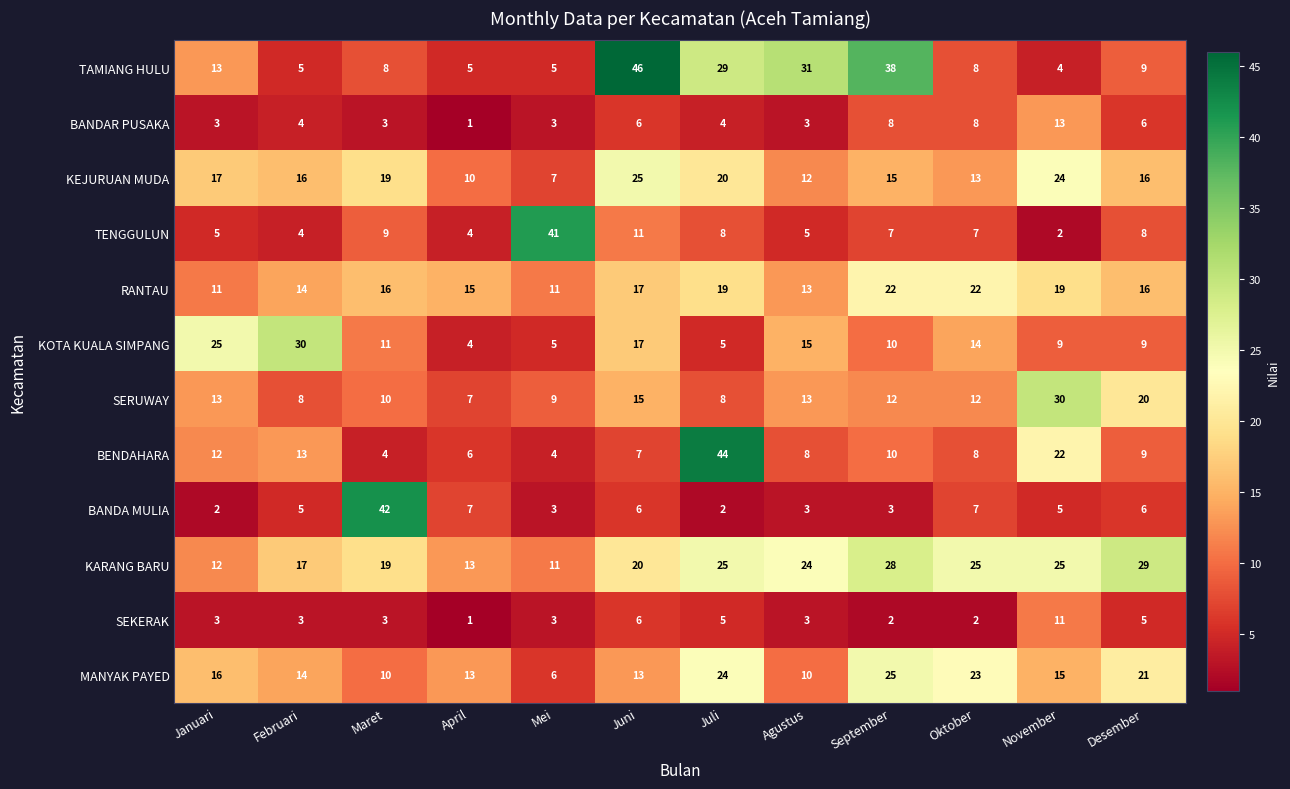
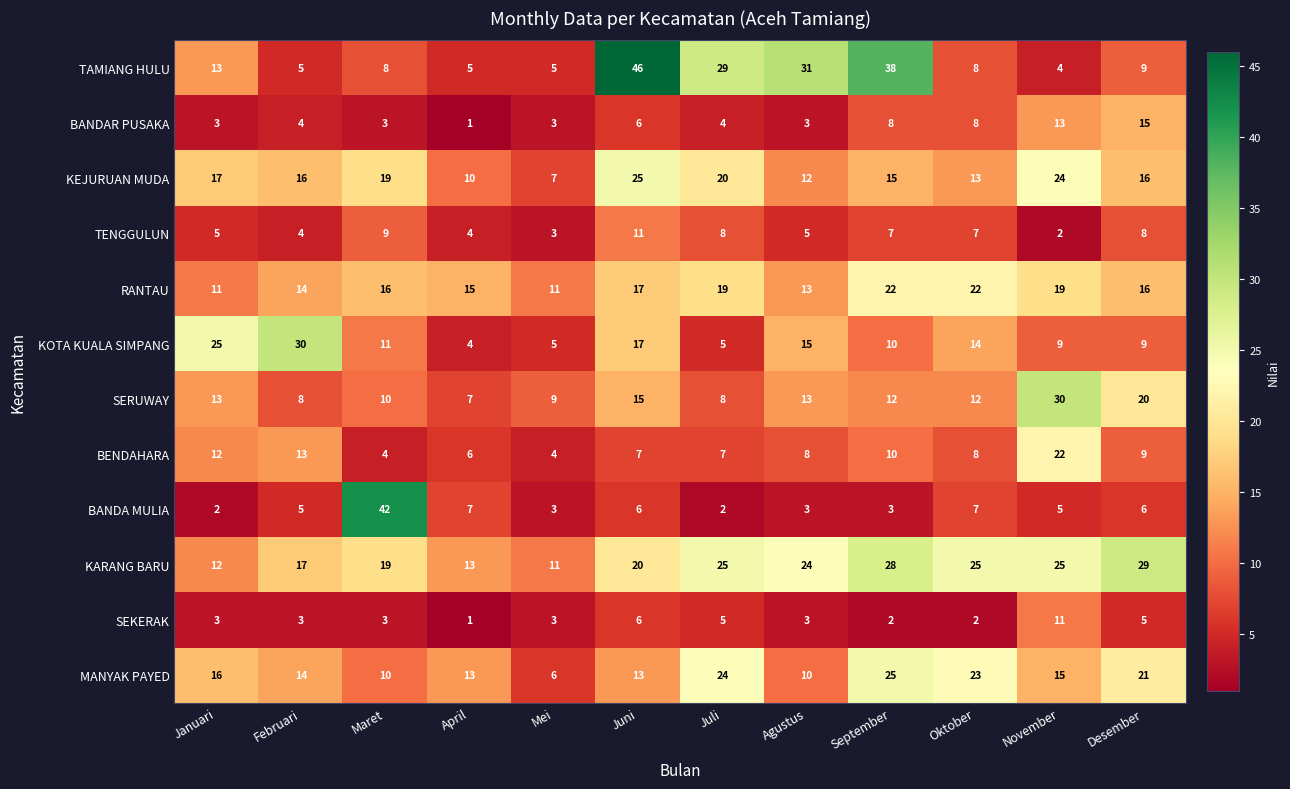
BANDAR PUSAKA, Desember: 6 -> 15
TENGGULUN, Mei: 41 -> 3
BENDAHARA, Juli: 44 -> 7
